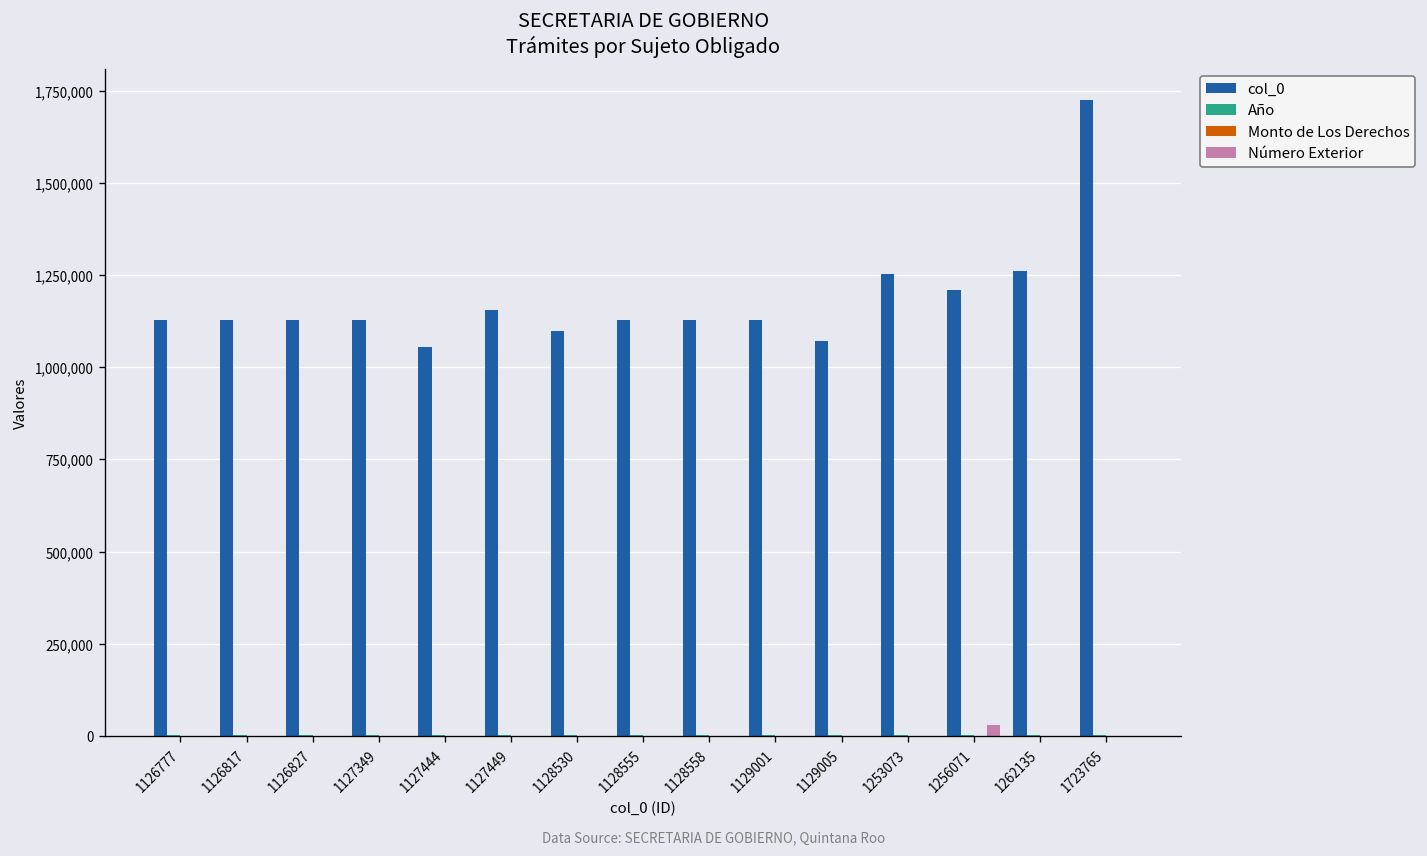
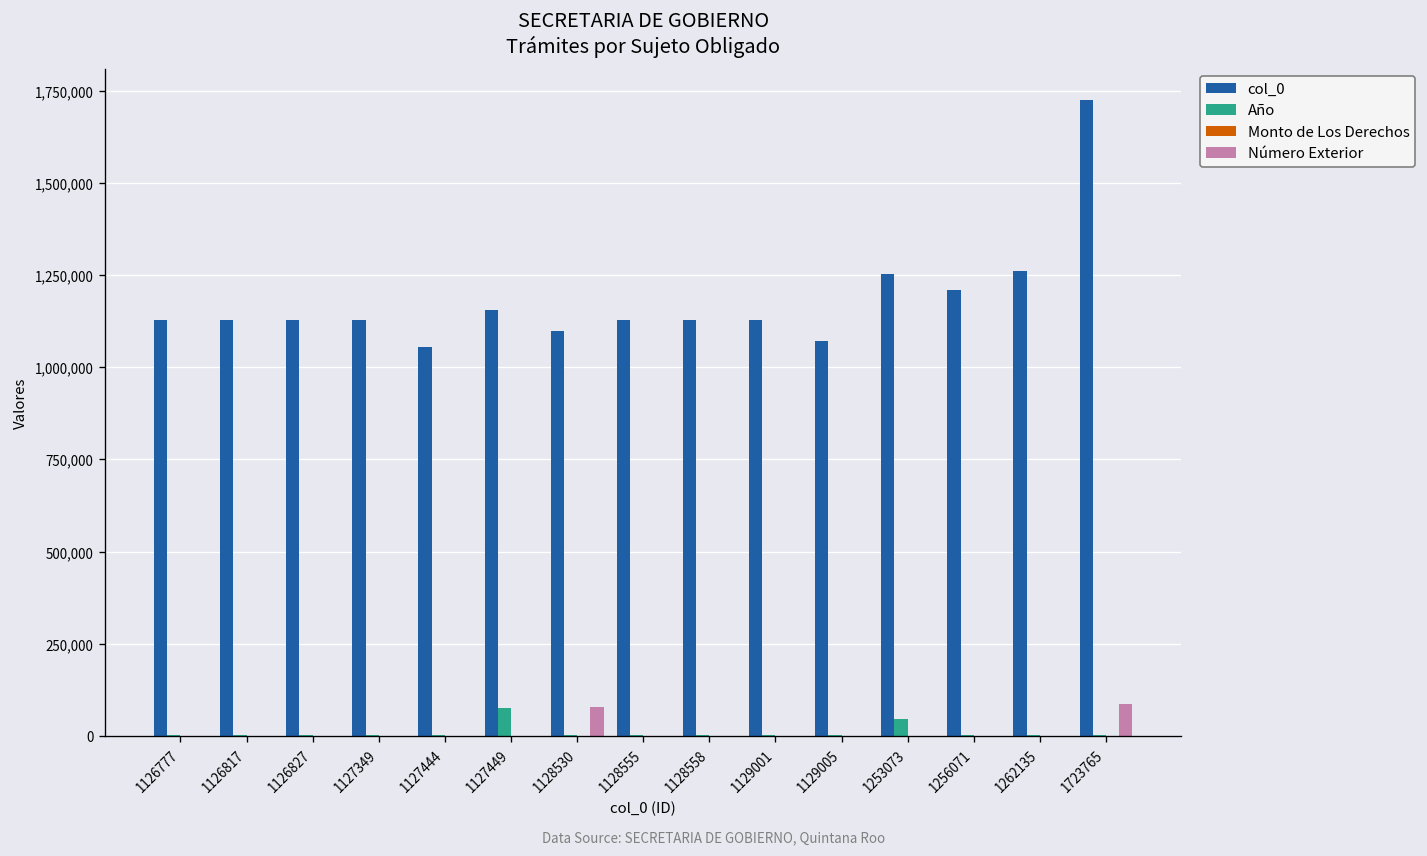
Año, 1127449: 0 -> 80,000
Número Exterior, 1128530: 0 -> 80,000
Año, 1253073: 0 -> 50,000
Número Exterior, 1256071: 30,000 -> 0
Número Exterior, 1723765: 0 -> 90,000
